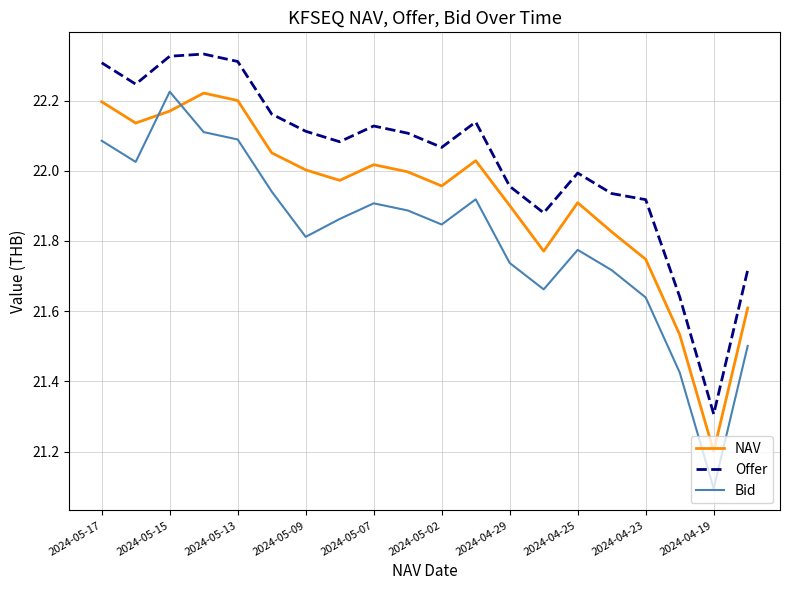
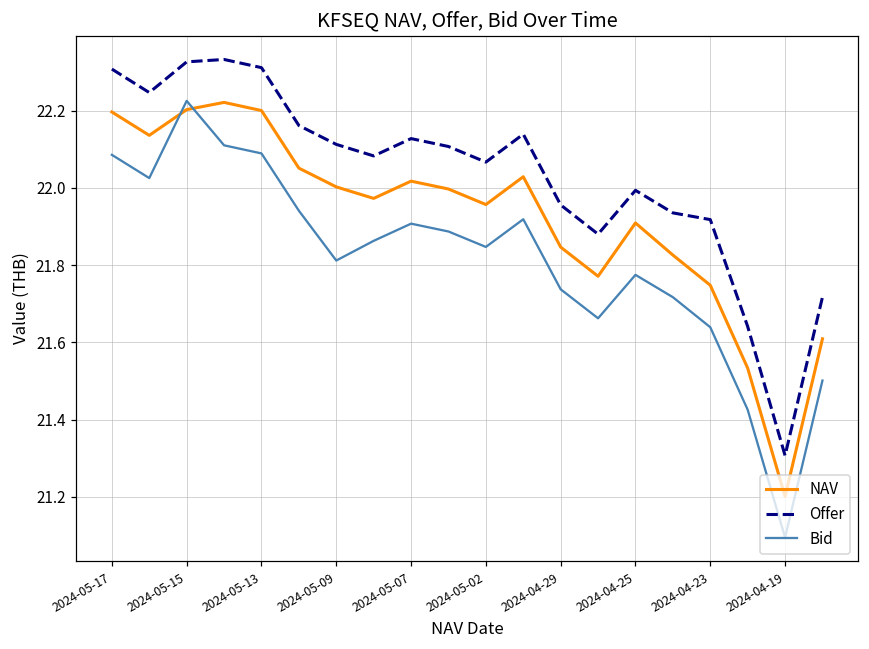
NAV, 2024-05-15: 22.17 -> 22.20
NAV, 2024-04-29: 21.90 -> 21.85
